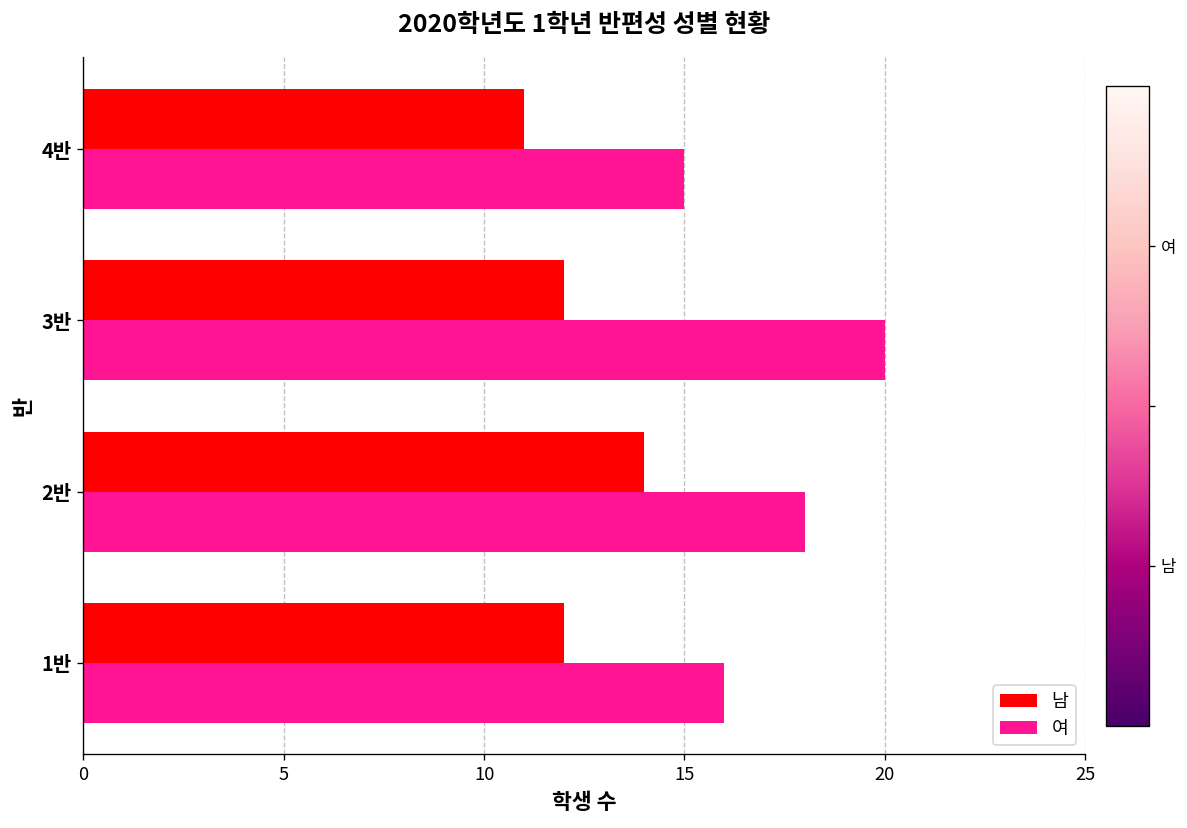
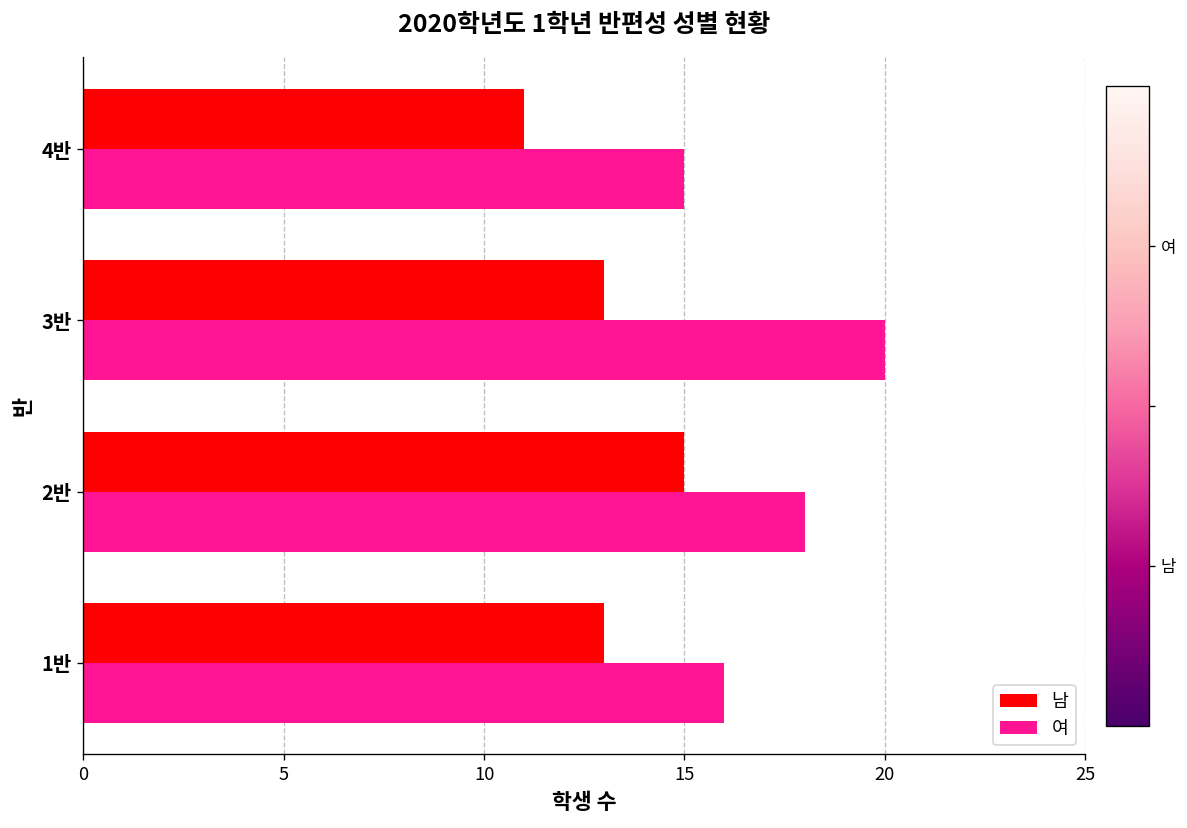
남, 3반: 12 -> 13
남, 2반: 14 -> 15
남, 1반: 12 -> 13
